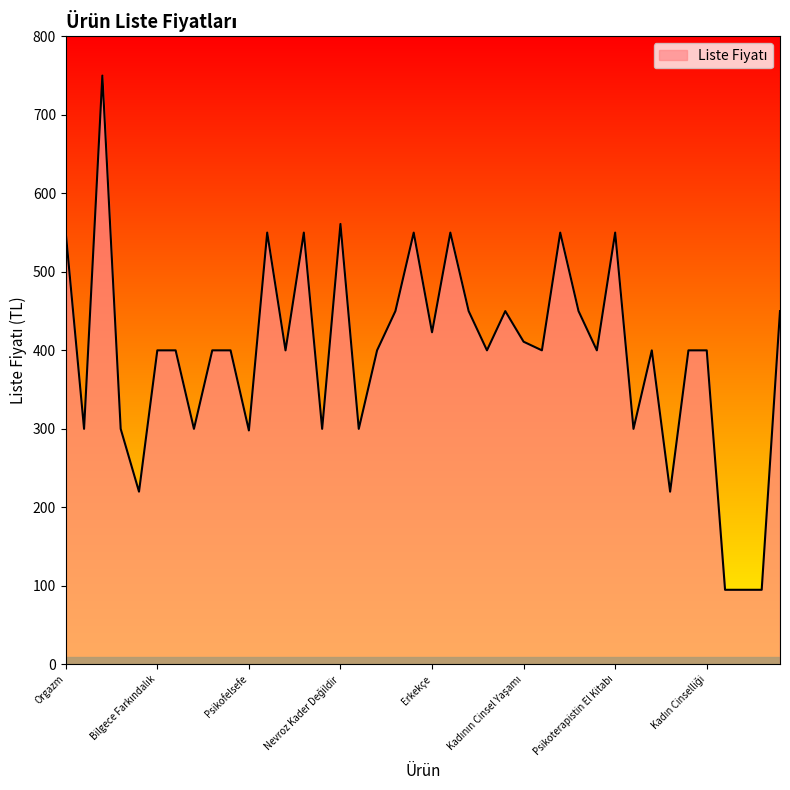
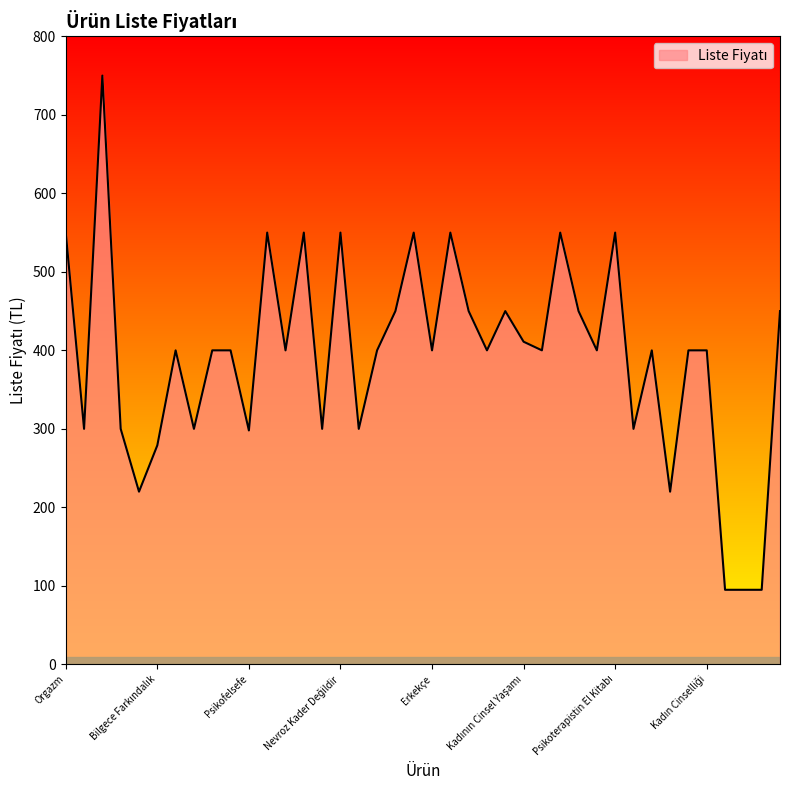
Bilgece Farkındalık: 400 -> 280
Nevroz Kader Değildir: 560 -> 550
Erkekçe: 420 -> 400
